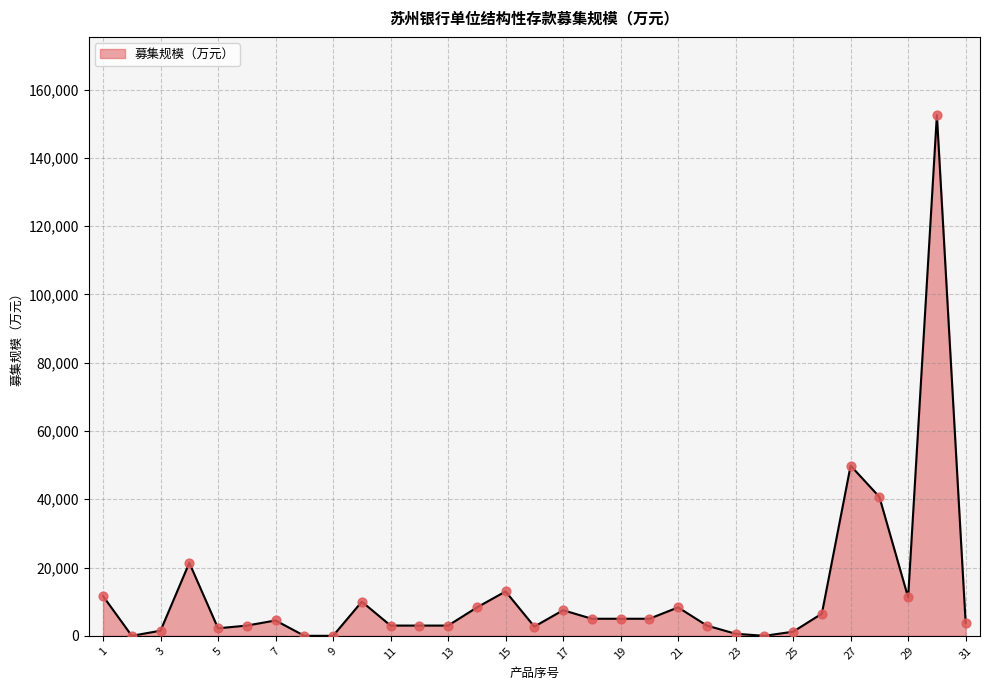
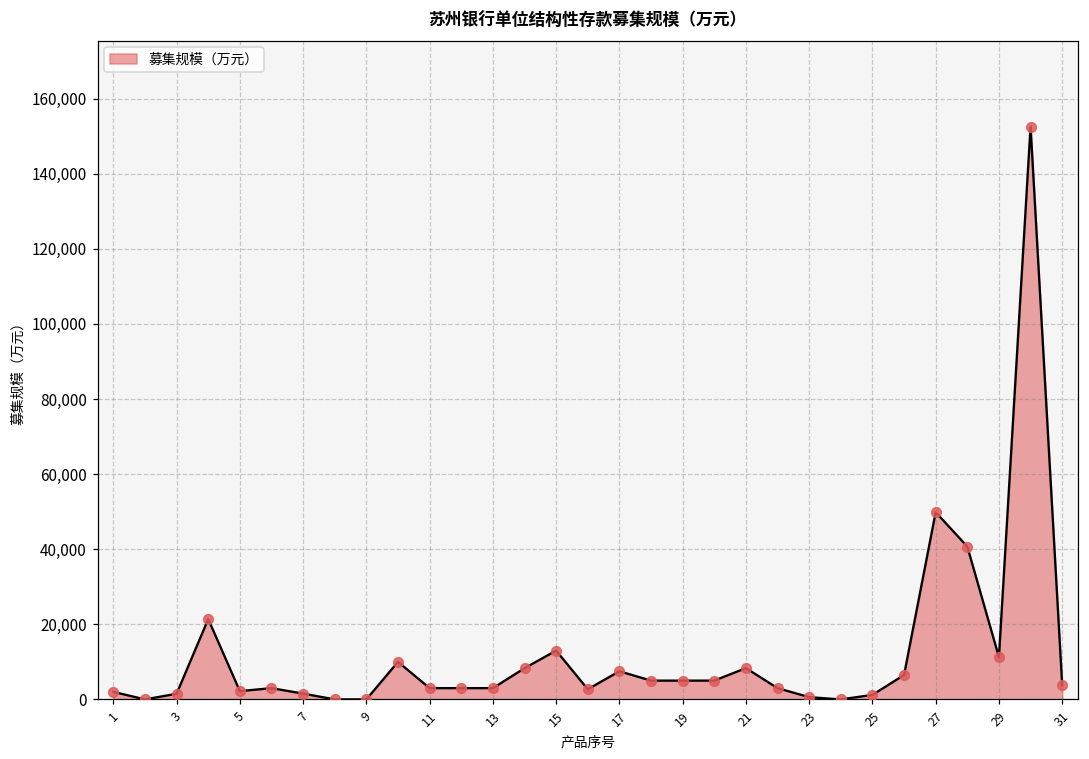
1: 12,000 -> 2,000
7: 5,000 -> 2,000
